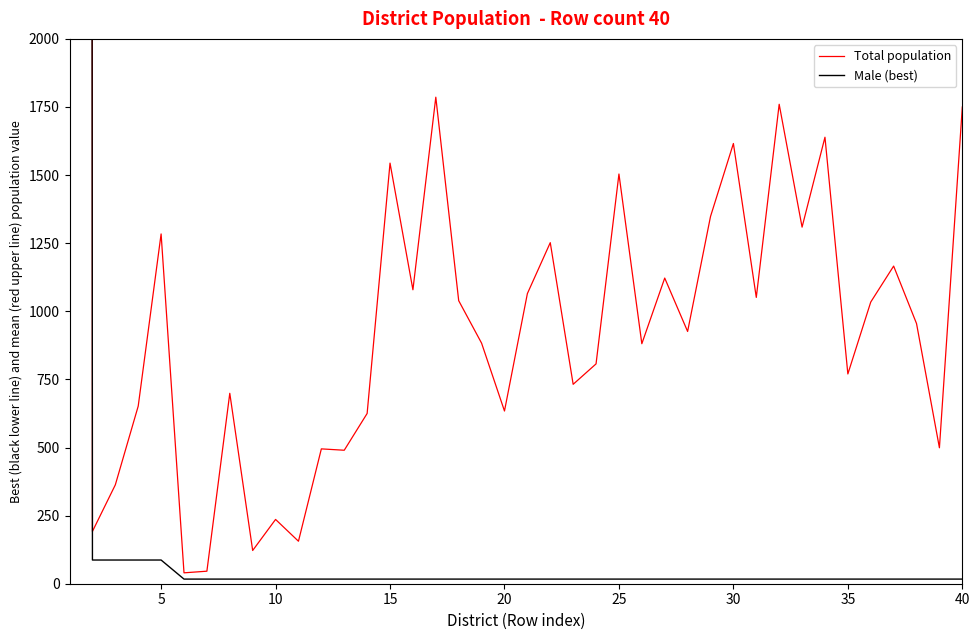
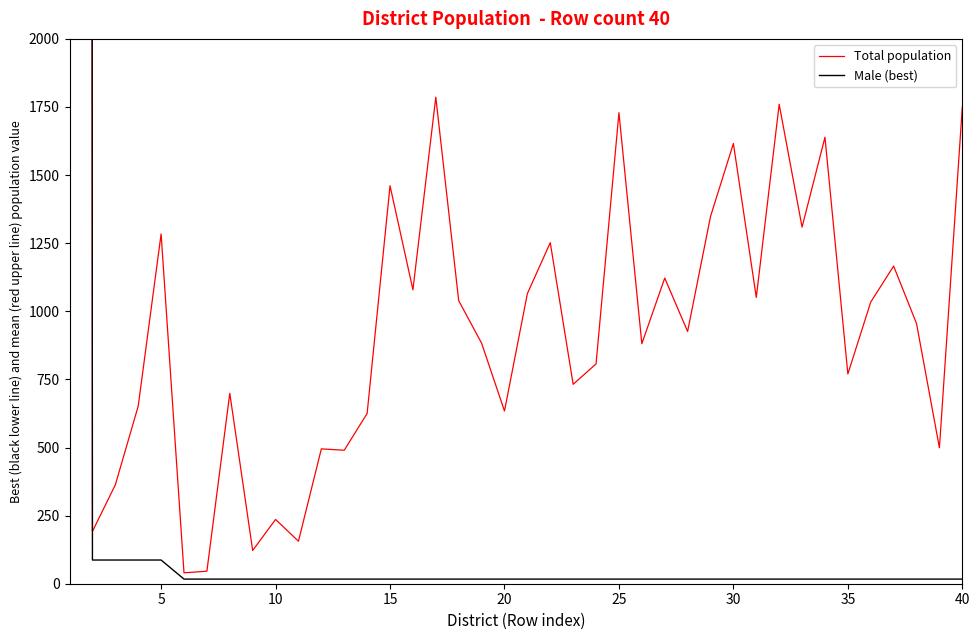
Total population, 15: 1540 -> 1460
Total population, 25: 1500 -> 1730
